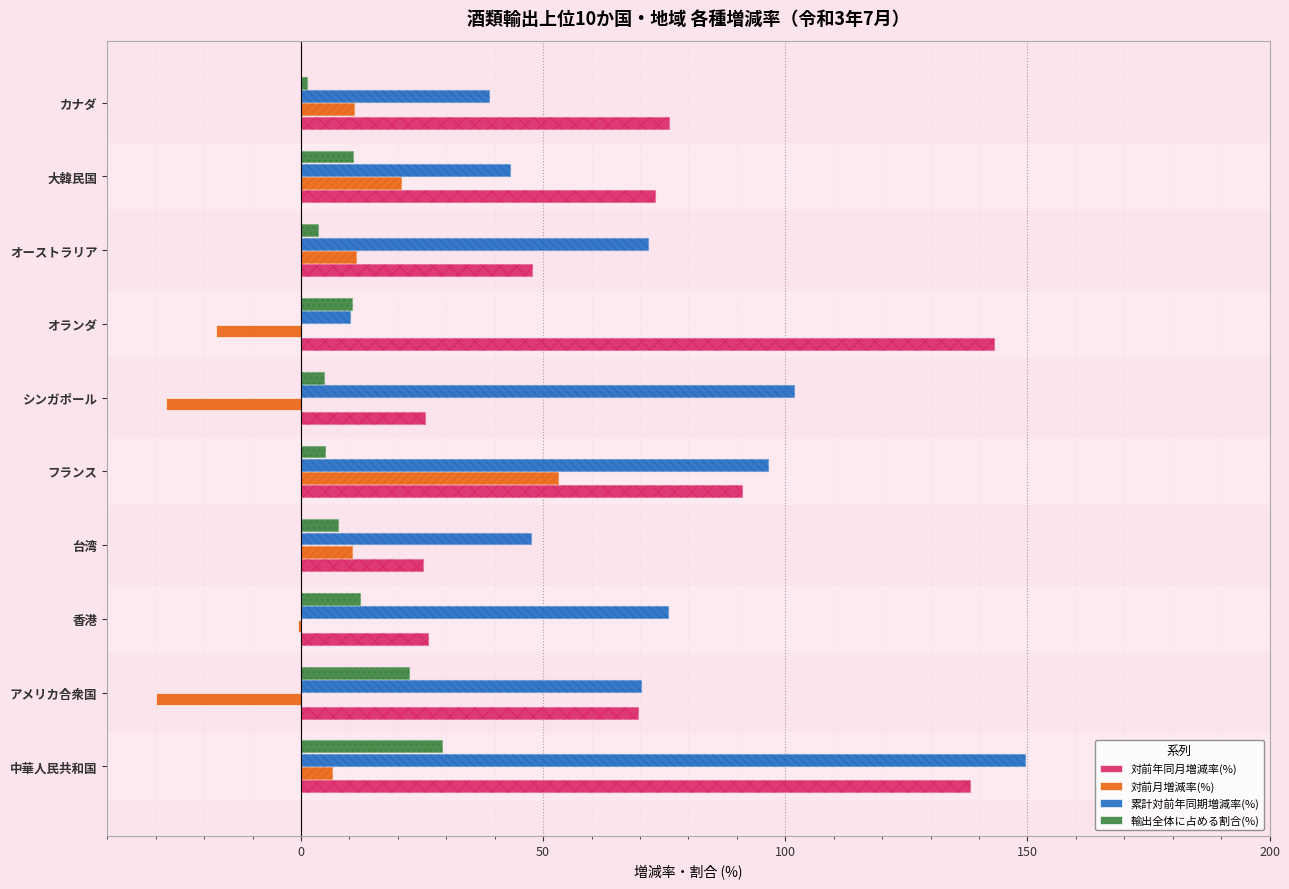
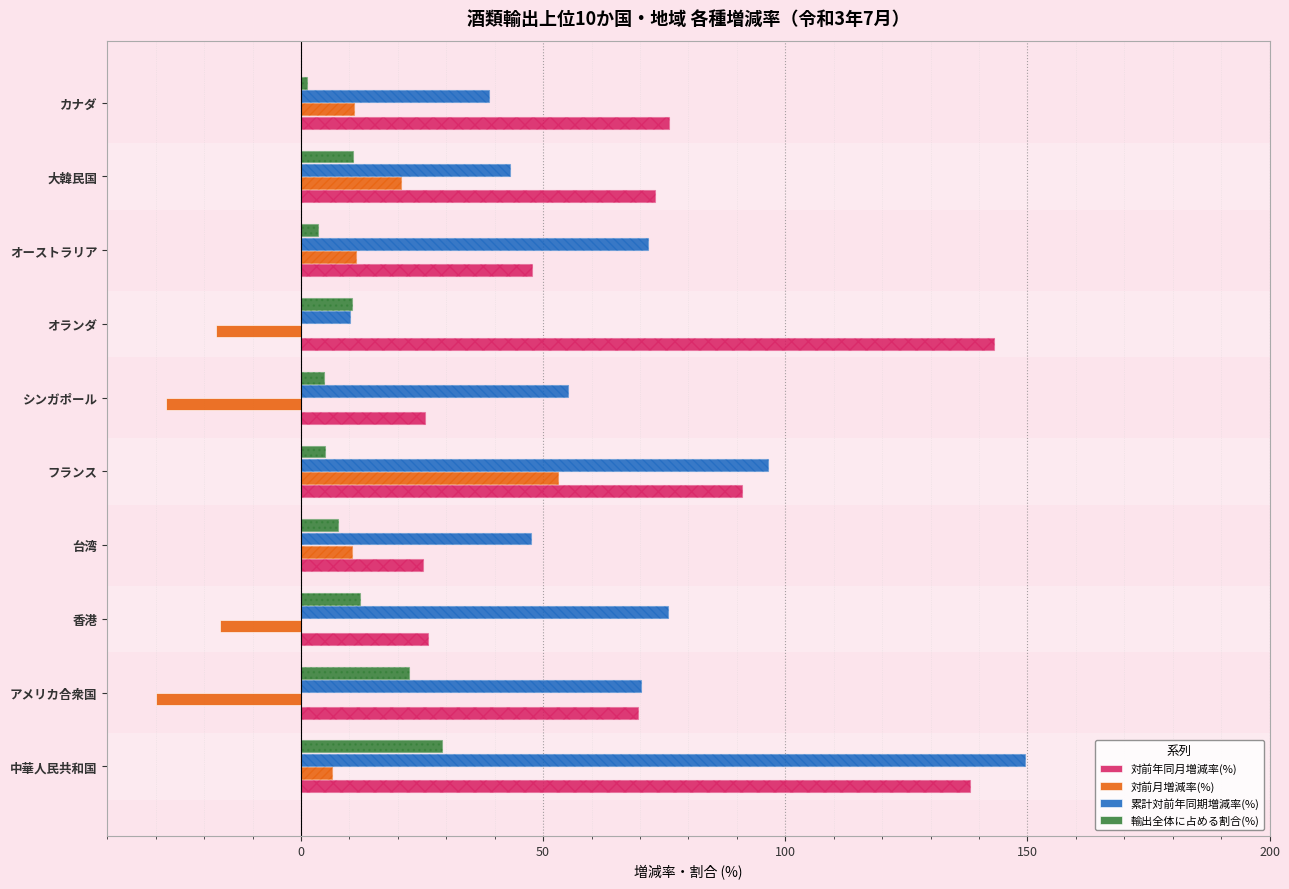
累計対前年同期増減率(%), シンガポール: 102 -> 55
対前月増減率(%), 香港: -1 -> -17
